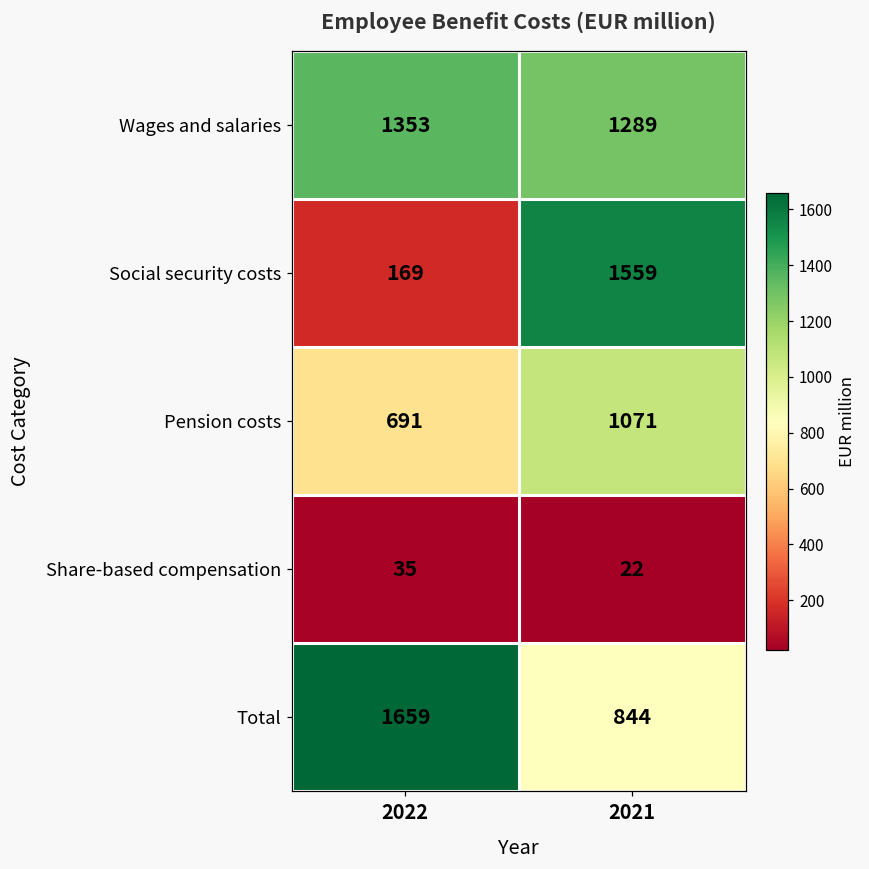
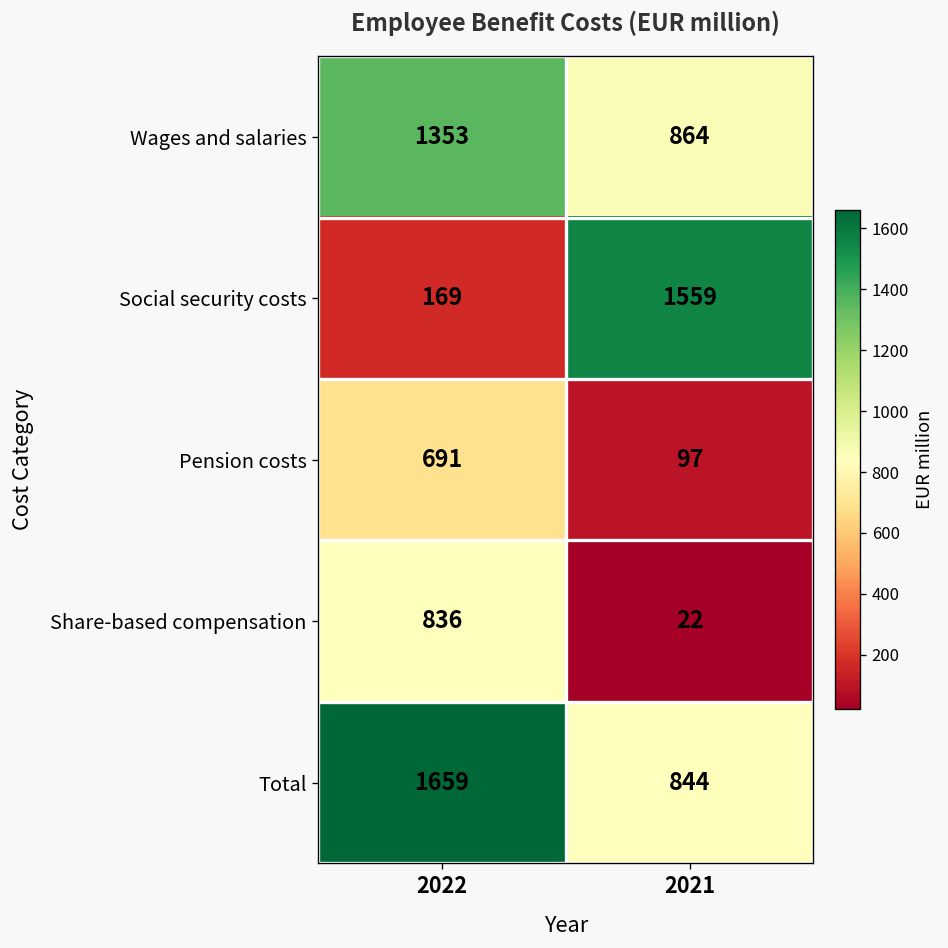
Wages and salaries, 2021: 1289 -> 864
Pension costs, 2021: 1071 -> 97
Share-based compensation, 2022: 35 -> 836
